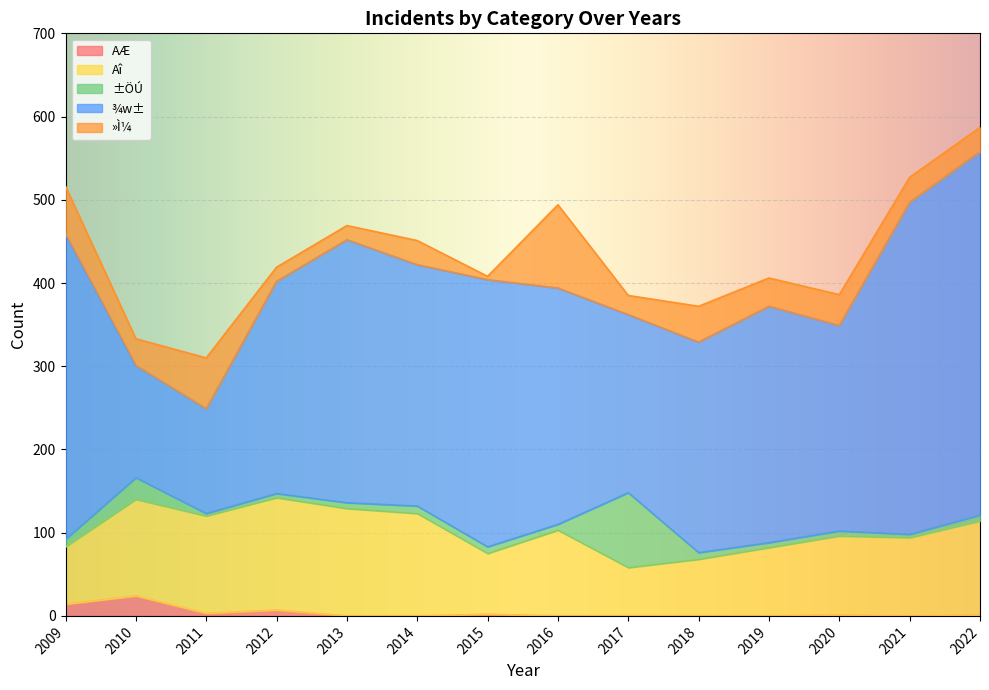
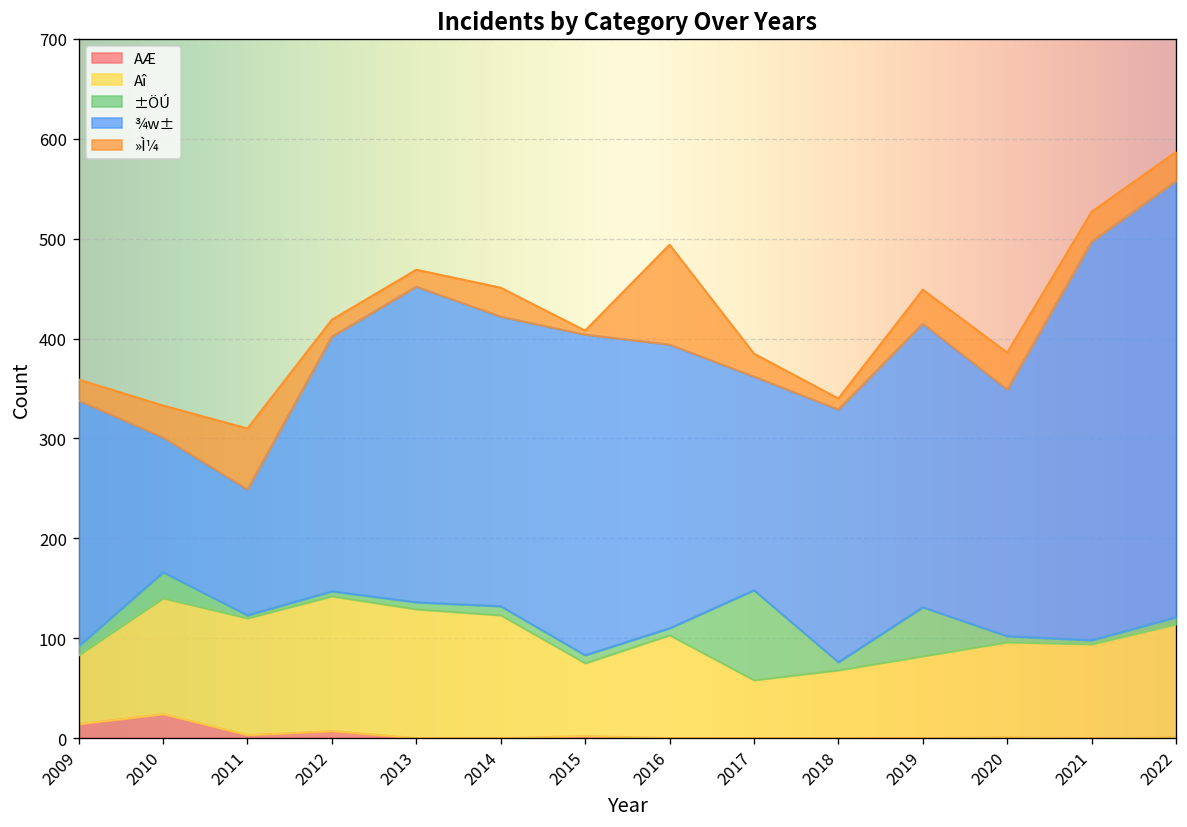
¾w±, 2009: 370 -> 250
»Ì¼, 2009: 60 -> 20
»Ì¼, 2018: 40 -> 10
±ÖÚ, 2019: 10 -> 50
